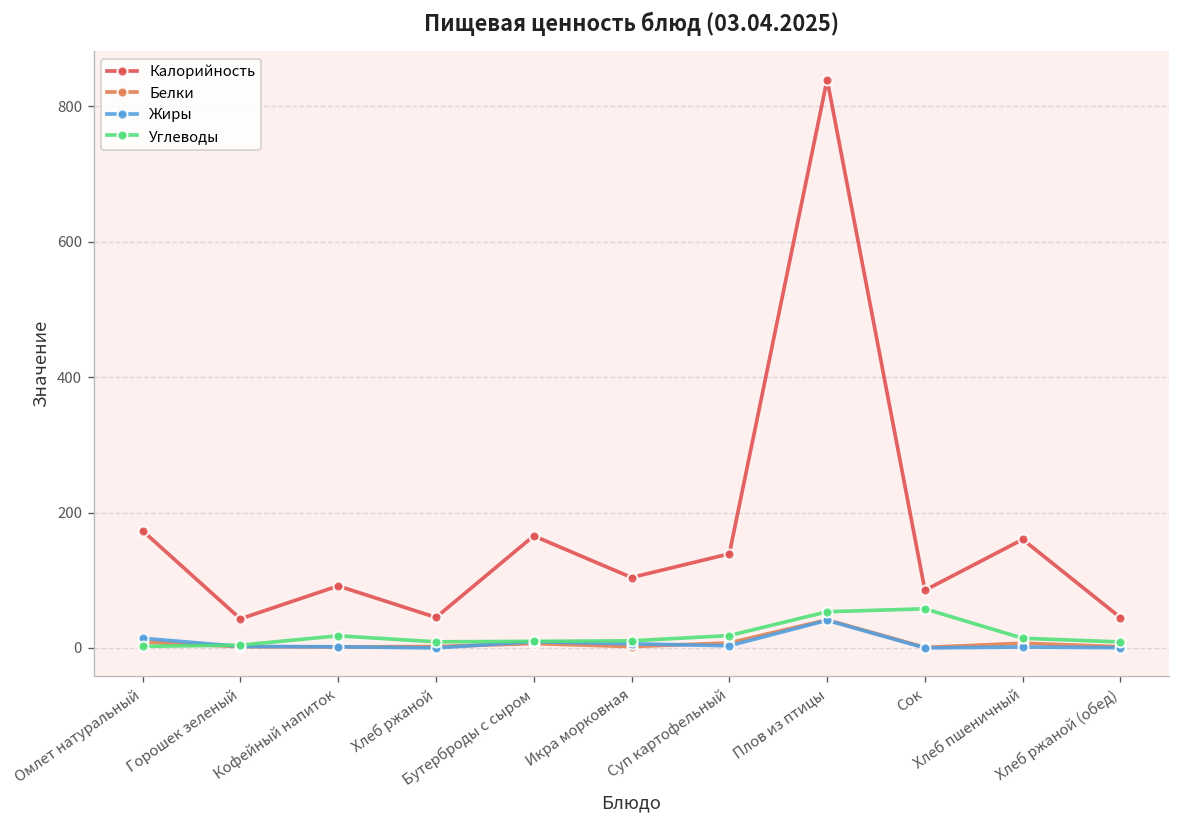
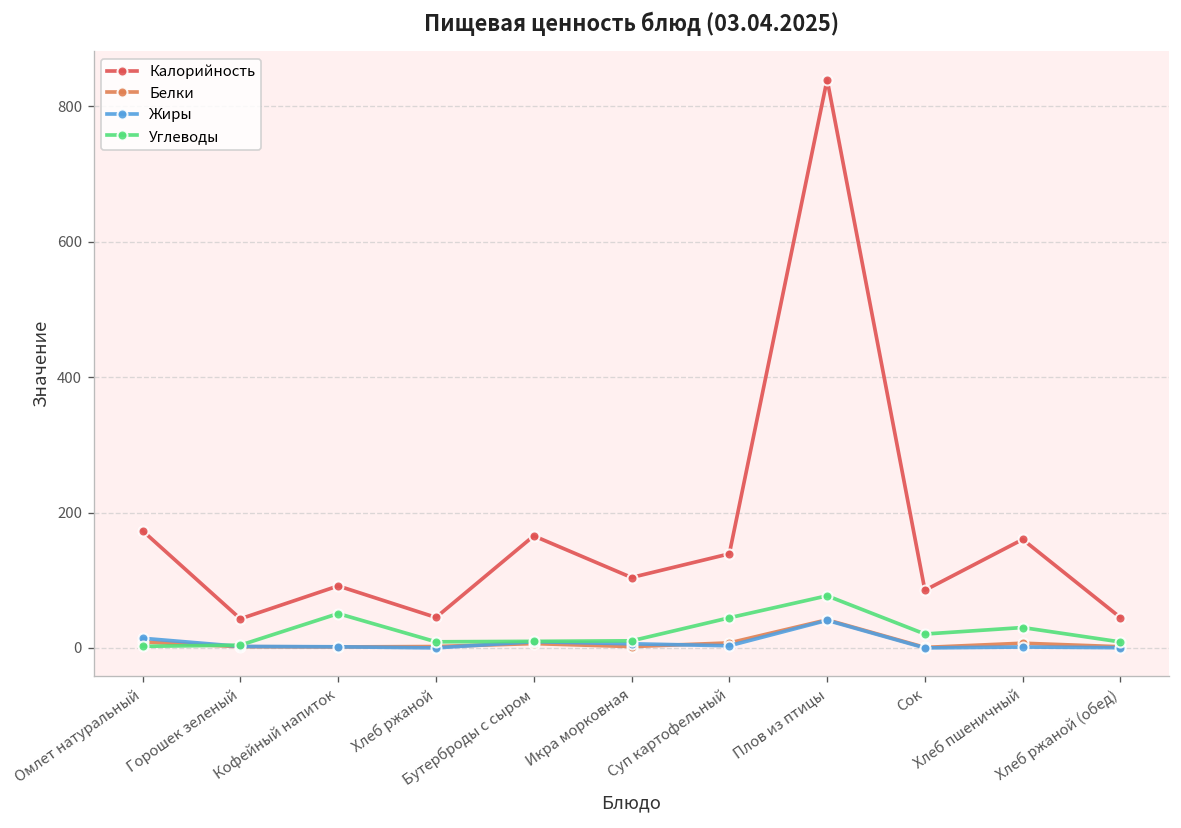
Углеводы, Кофейный напиток: 20 -> 50
Углеводы, Суп картофельный: 20 -> 40
Углеводы, Плов из птицы: 50 -> 80
Углеводы, Сок: 60 -> 20
Углеводы, Хлеб пшеничный: 10 -> 30
